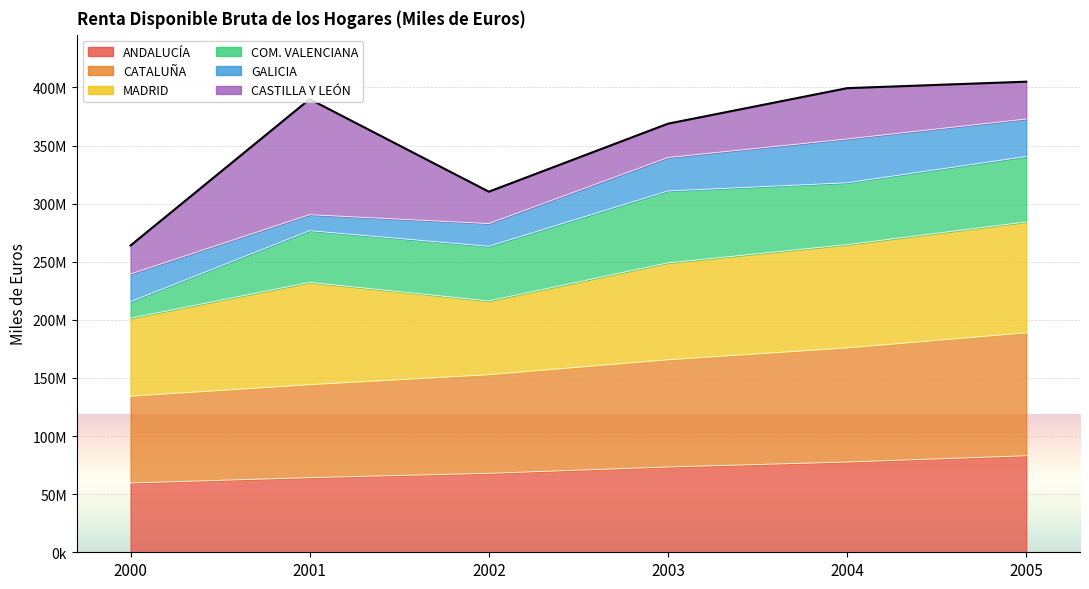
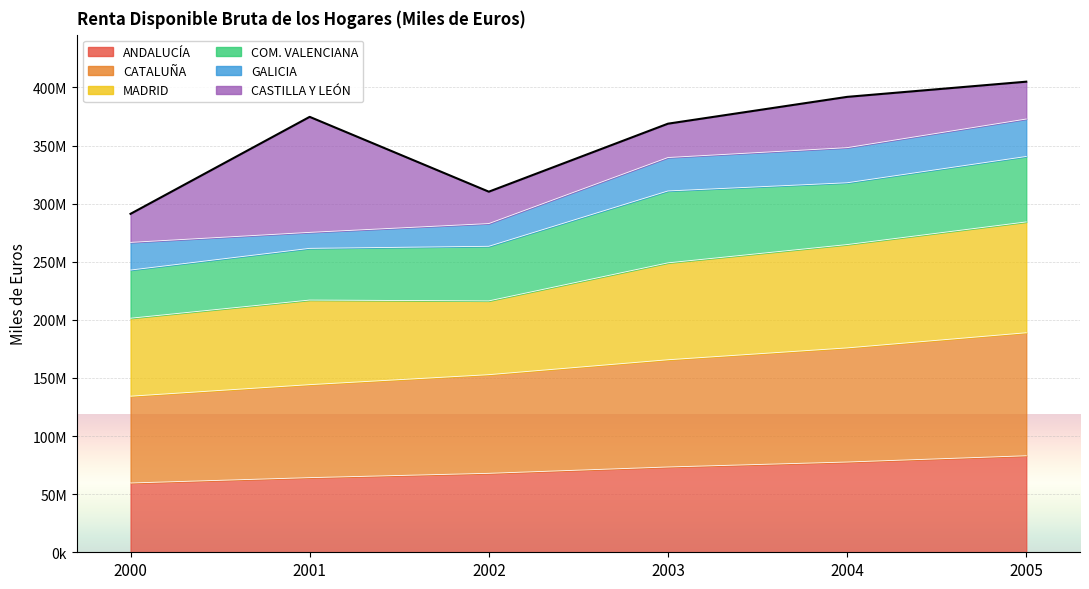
COM. VALENCIANA, 2000: 14000000 -> 41000000
MADRID, 2001: 88000000 -> 73000000
GALICIA, 2004: 38000000 -> 30000000
